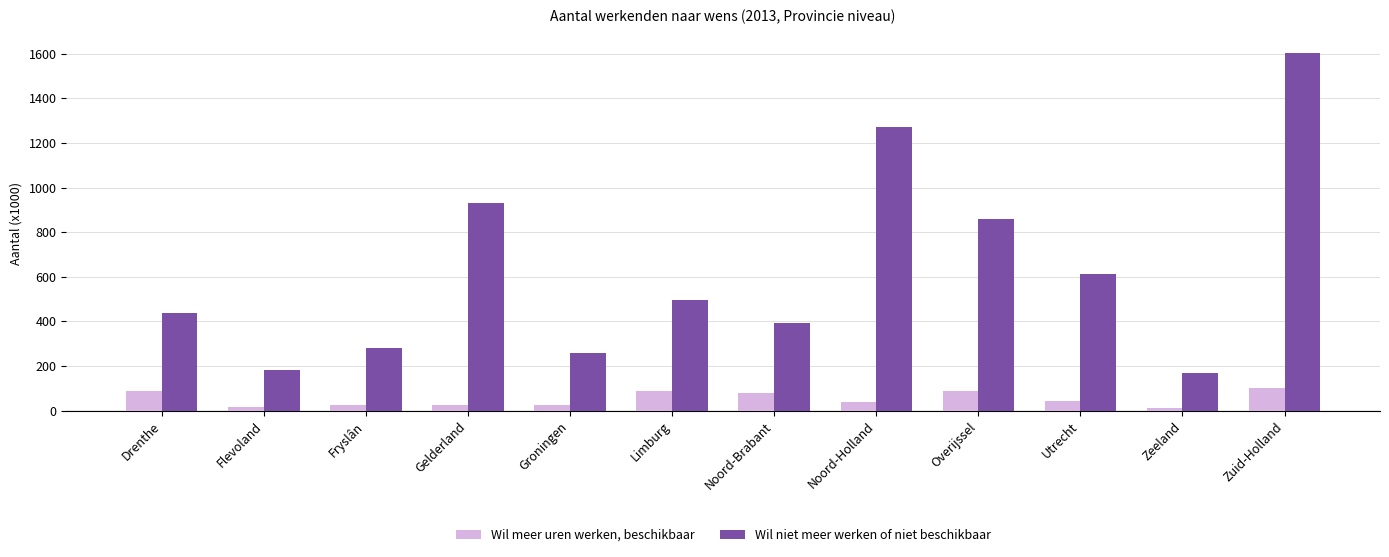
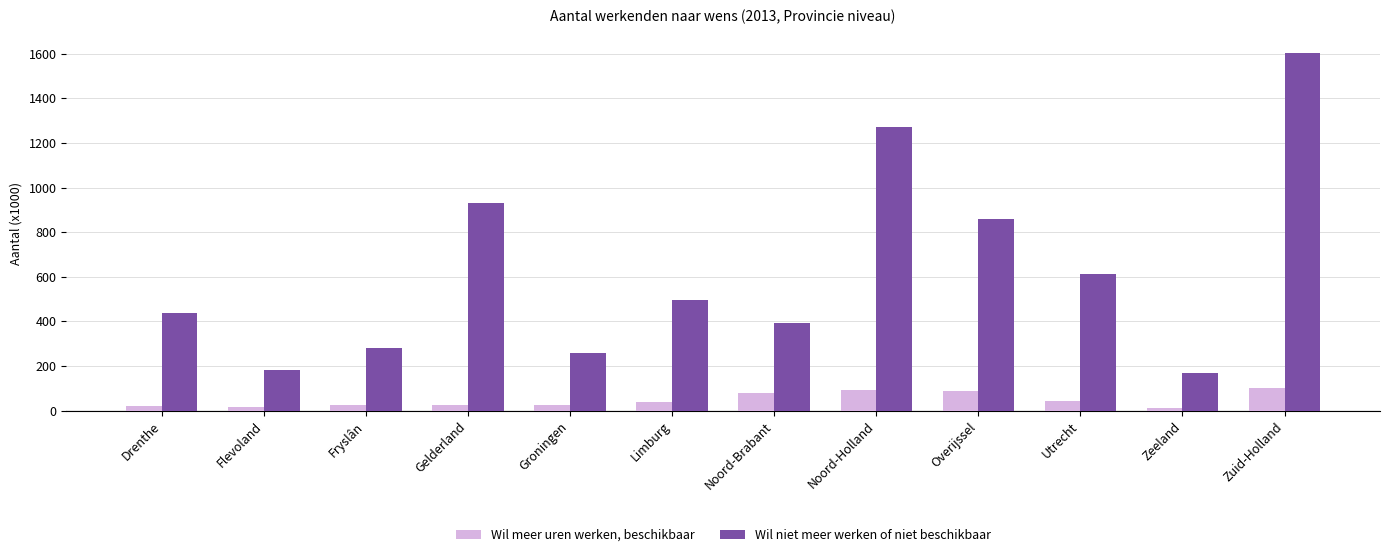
Wil meer uren werken, beschikbaar, Drenthe: 90 -> 20
Wil meer uren werken, beschikbaar, Limburg: 90 -> 40
Wil meer uren werken, beschikbaar, Noord-Holland: 40 -> 90
